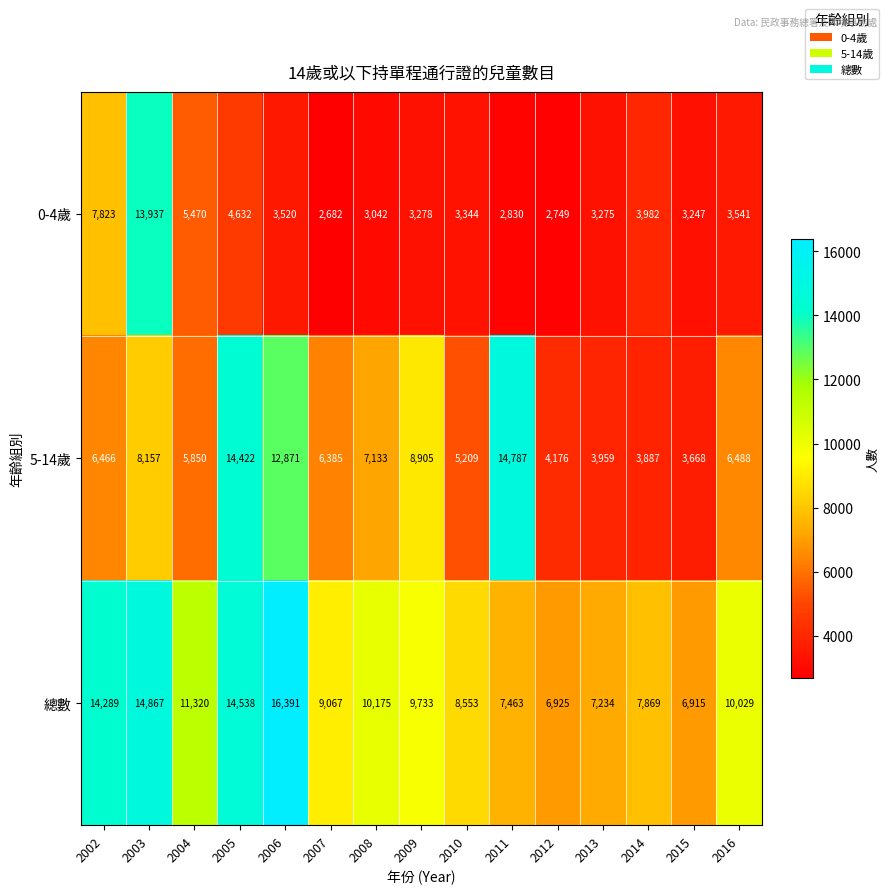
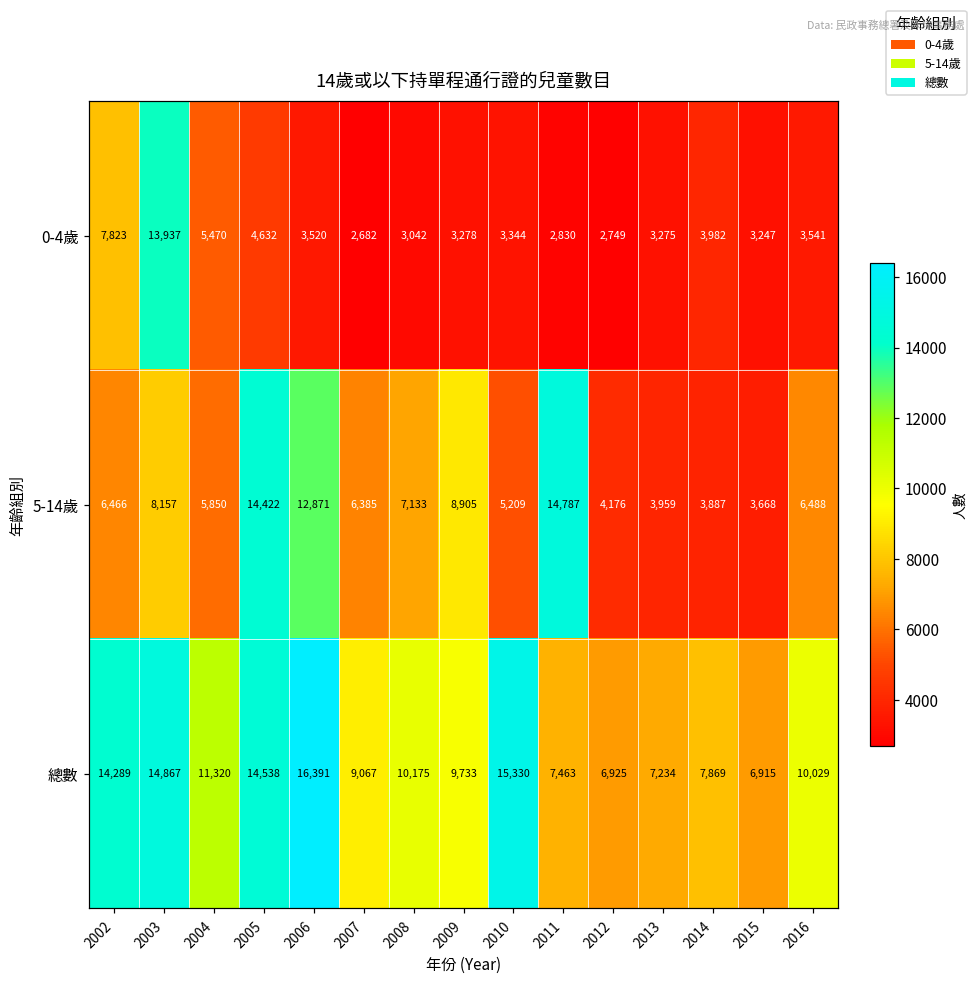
總數, 2010: 8,553 -> 15,330
